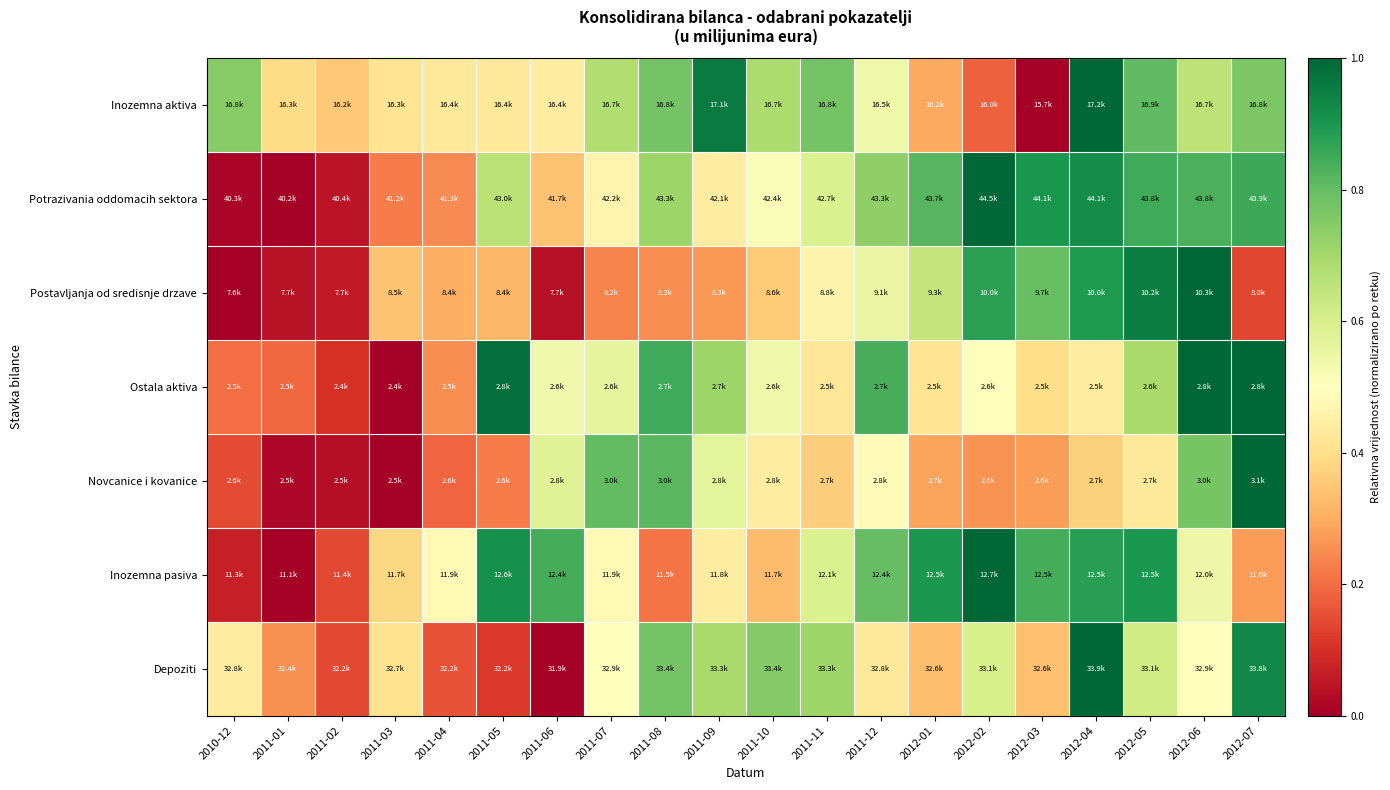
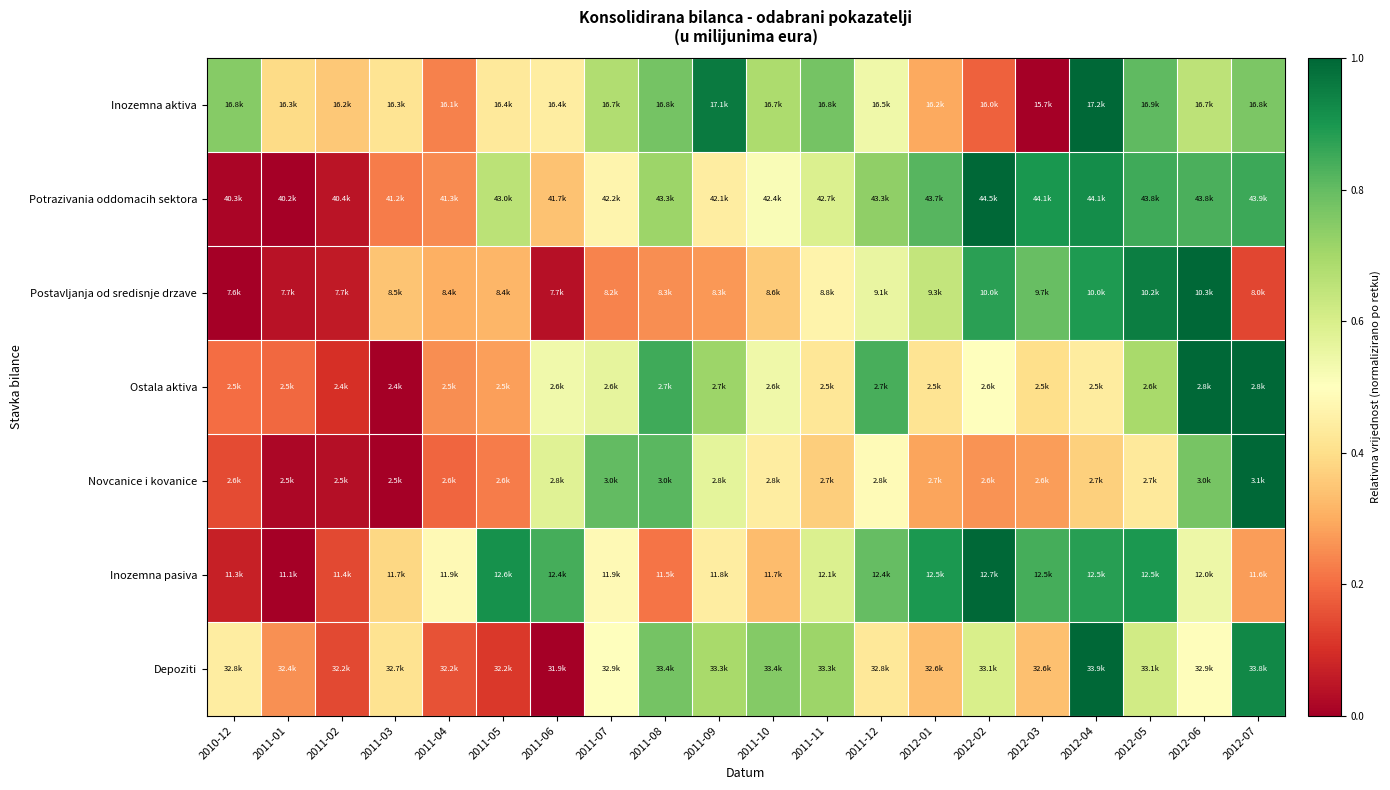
Inozemna aktiva, 2011-04: 16.4k -> 16.1k
Ostala aktiva, 2011-05: 2.8k -> 2.5k
